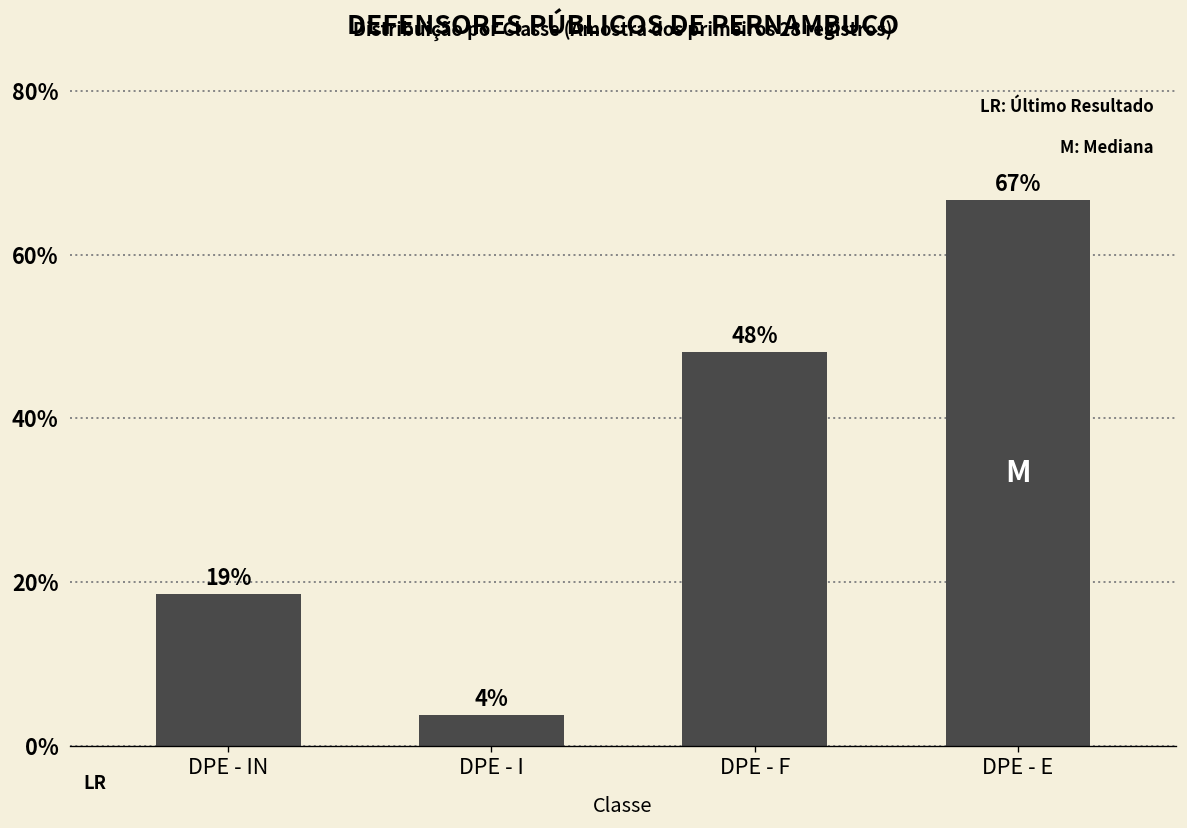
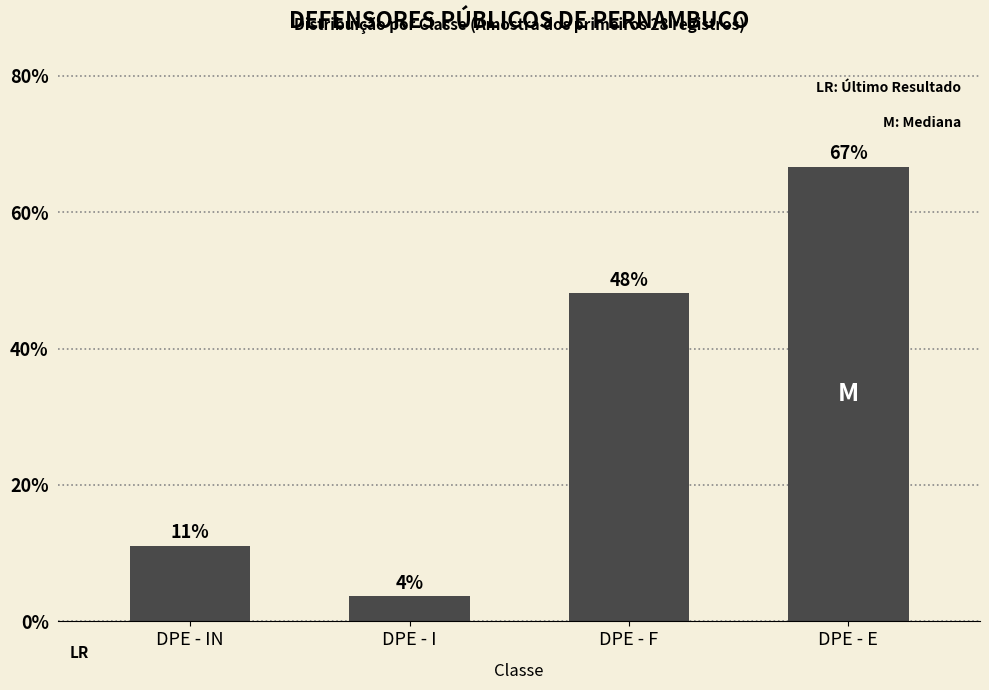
DPE - IN: 19% -> 11%
